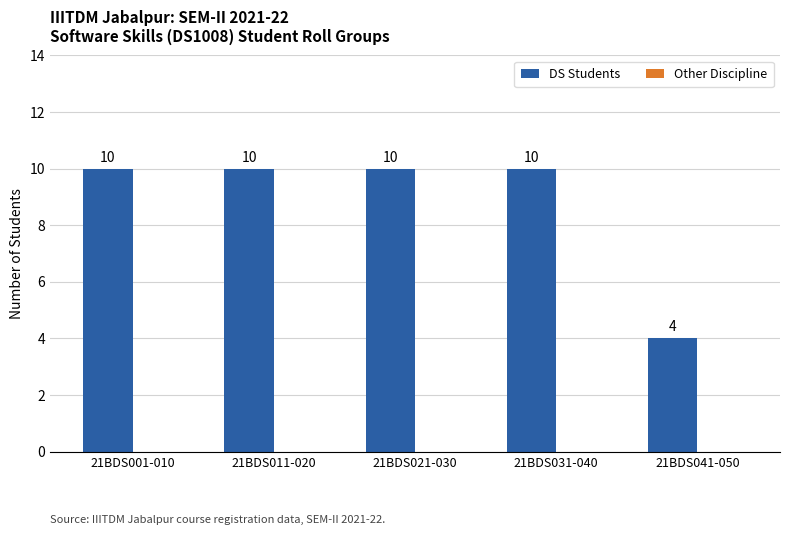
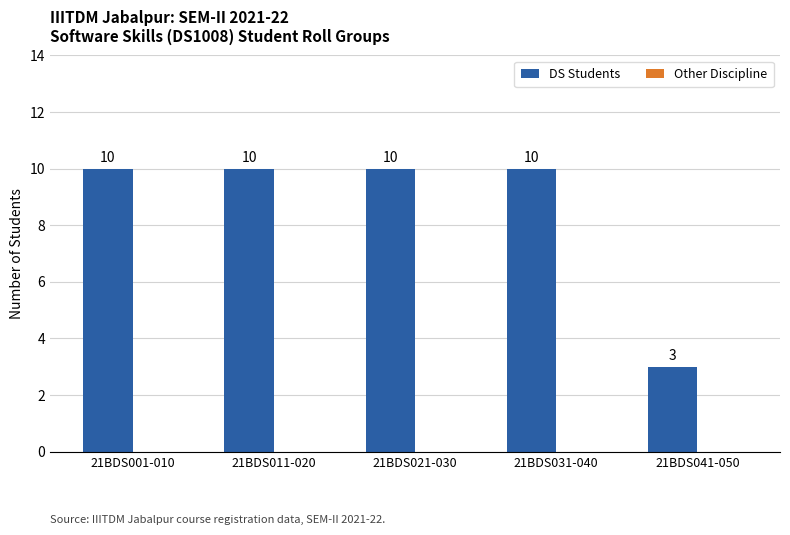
DS Students, 21BDS041-050: 4 -> 3
